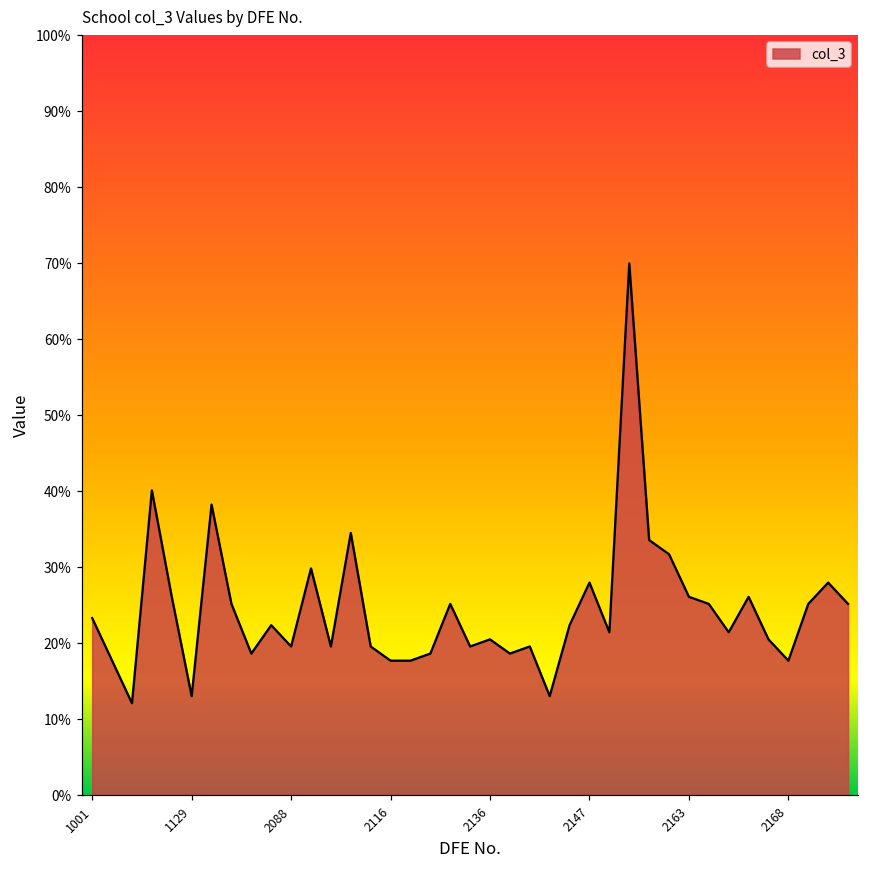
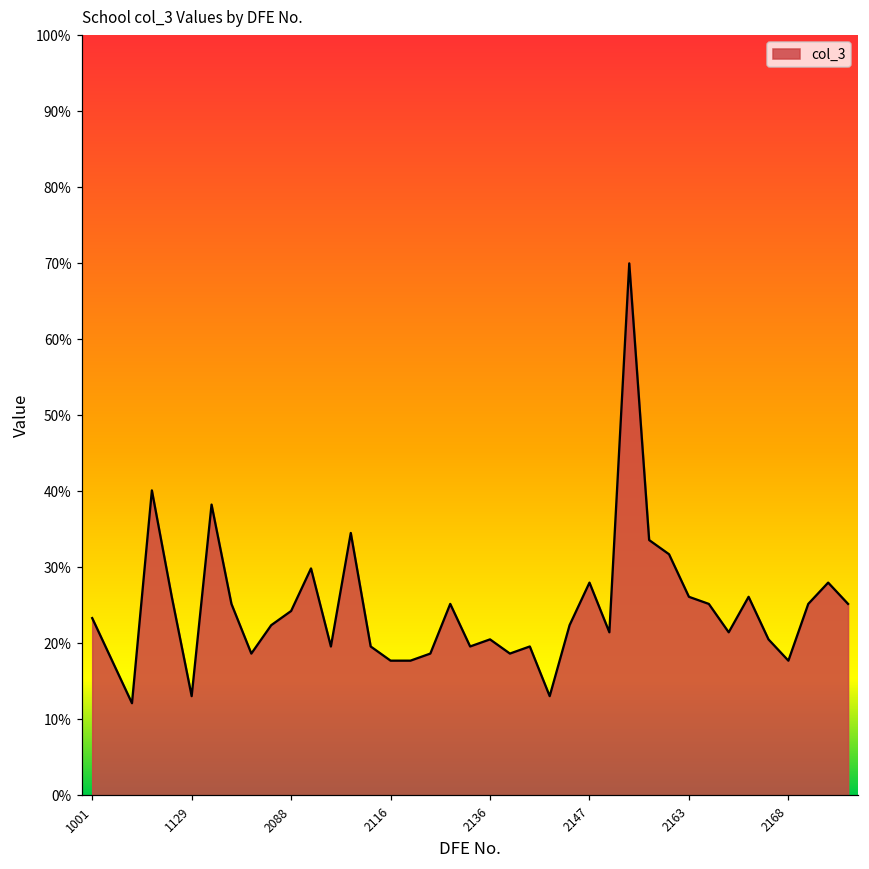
2088: 20% -> 24%
